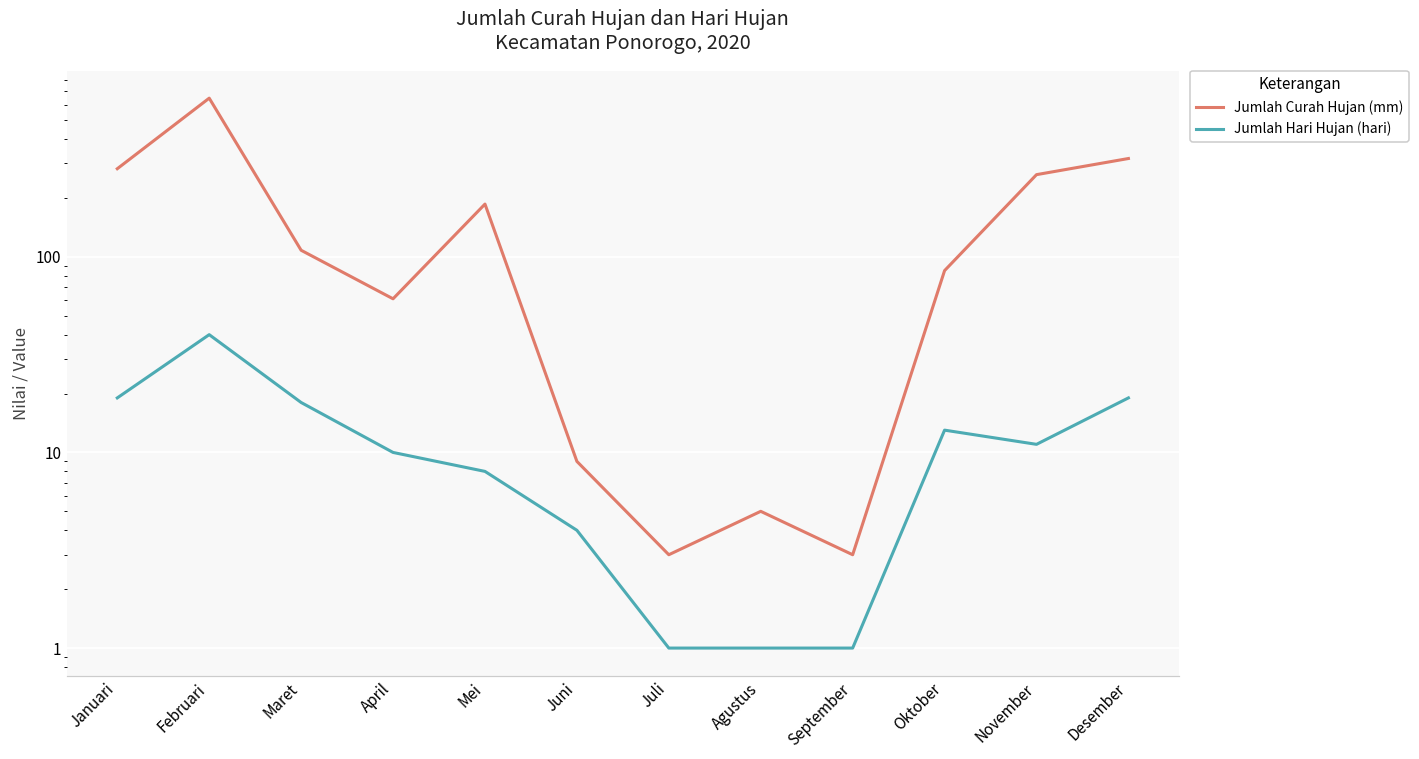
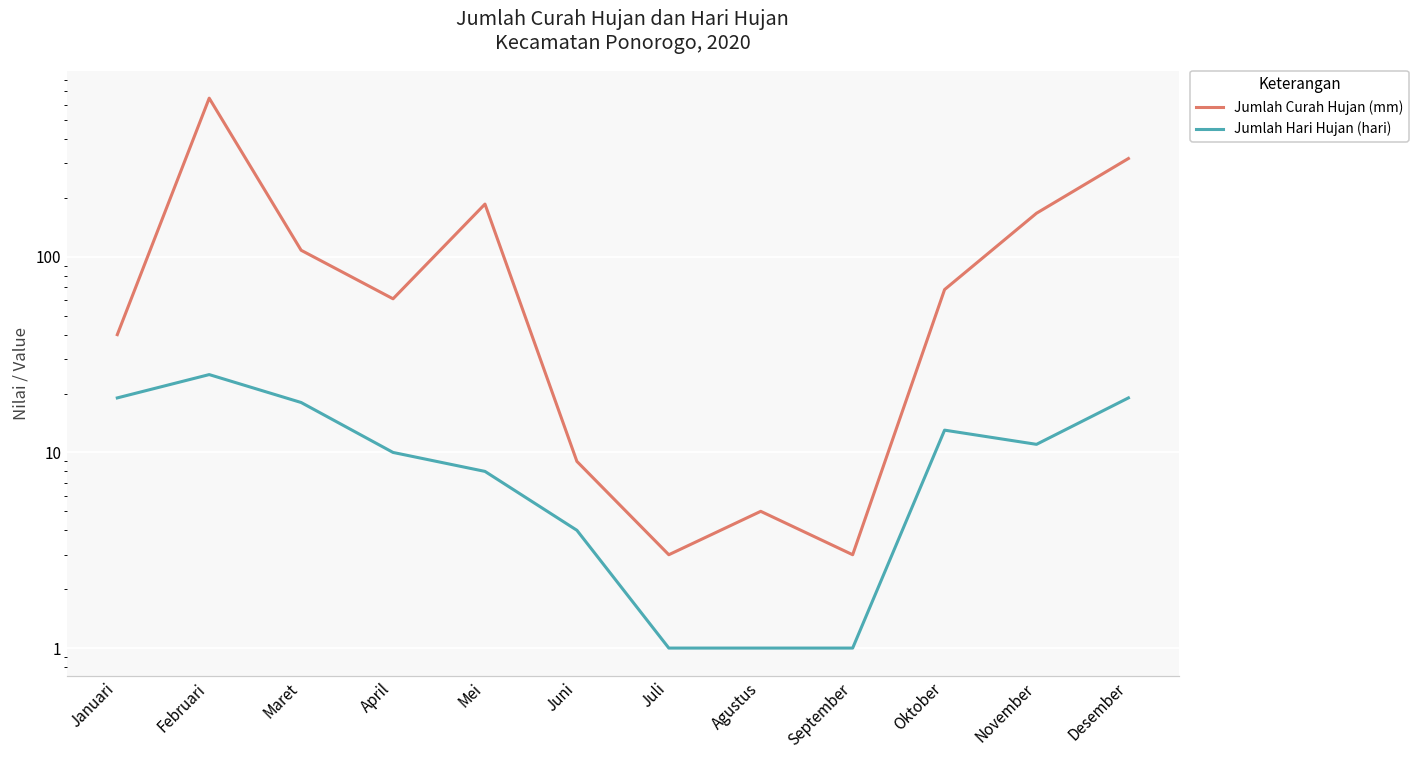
Jumlah Curah Hujan (mm), Januari: 280 -> 40
Jumlah Hari Hujan (hari), Februari: 40 -> 25
Jumlah Curah Hujan (mm), Oktober: 90 -> 68
Jumlah Curah Hujan (mm), November: 260 -> 170
